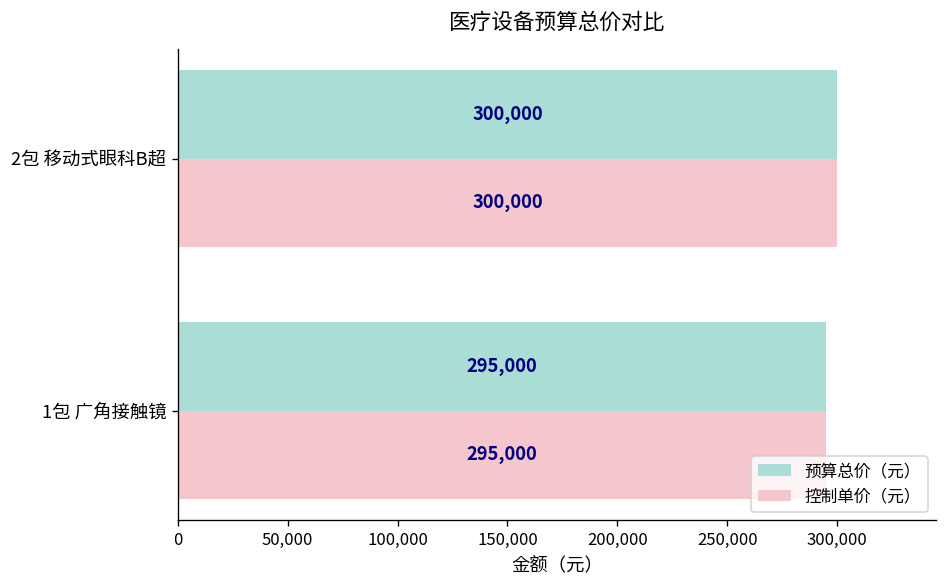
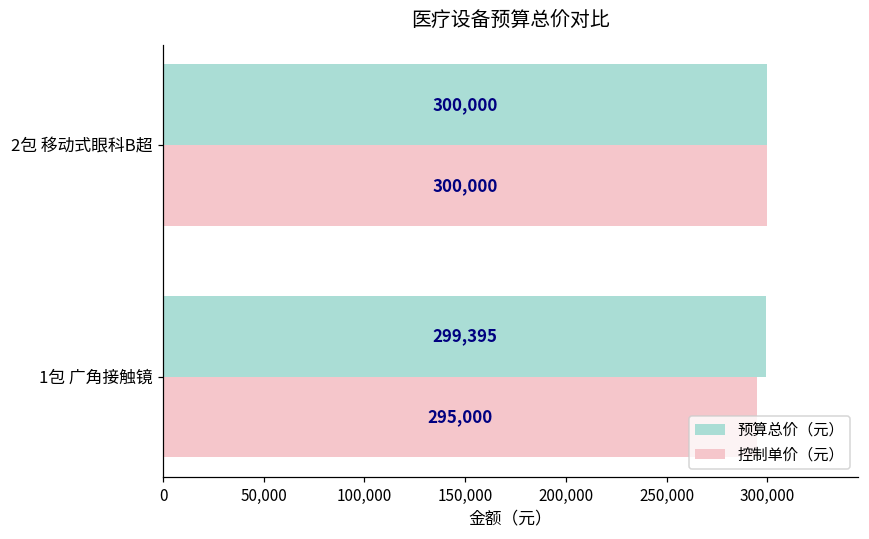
预算总价（元）, 1包 广角接触镜: 295,000 -> 299,395
